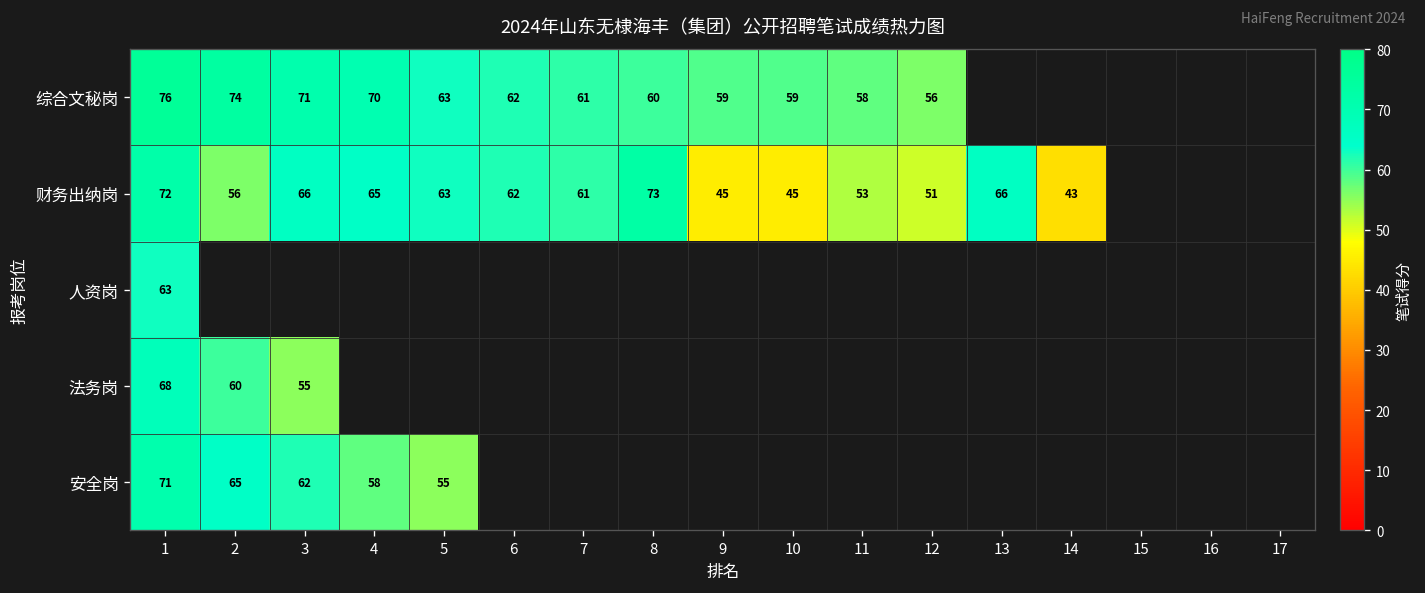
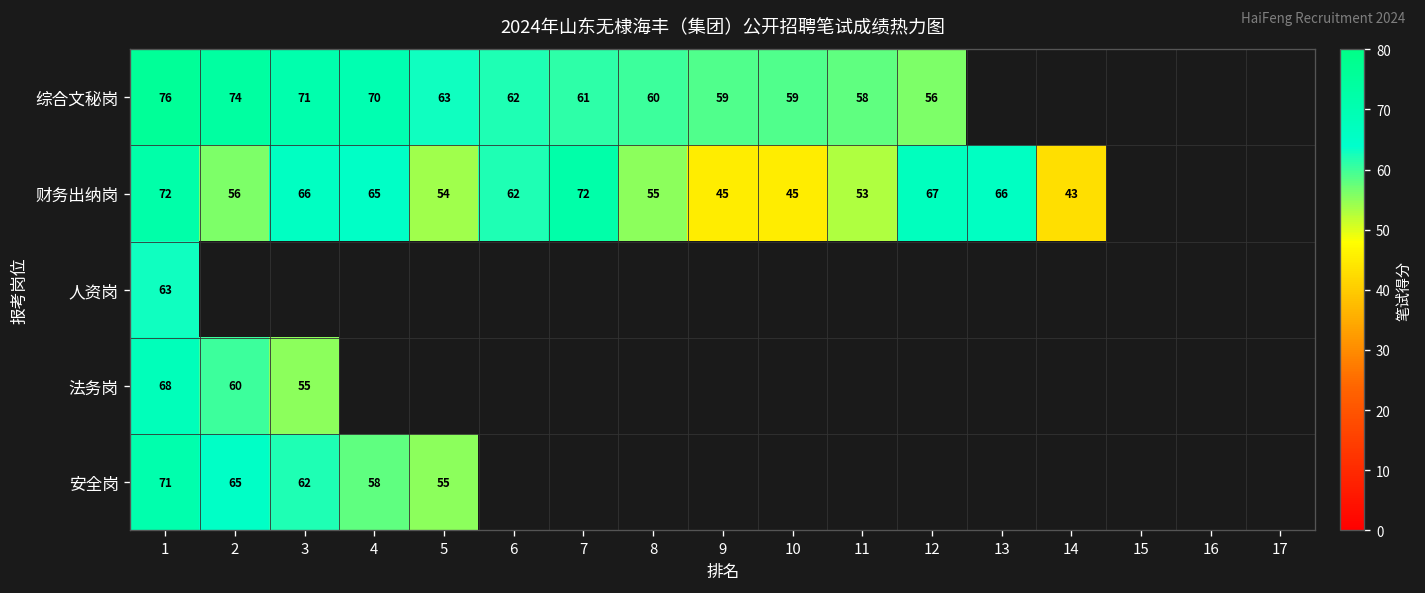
财务出纳岗, 5: 63 -> 54
财务出纳岗, 7: 61 -> 72
财务出纳岗, 8: 73 -> 55
财务出纳岗, 12: 51 -> 67
